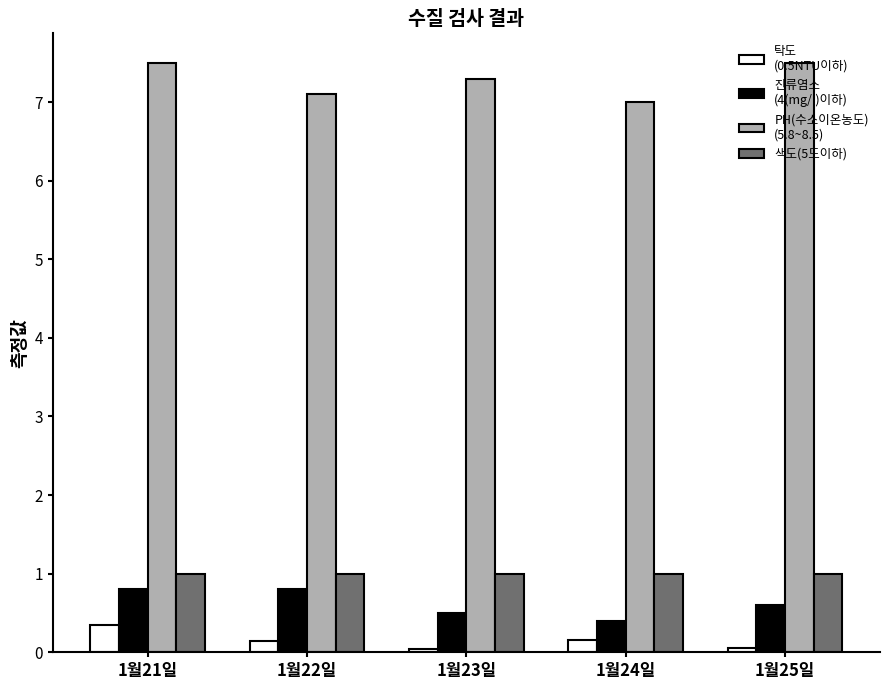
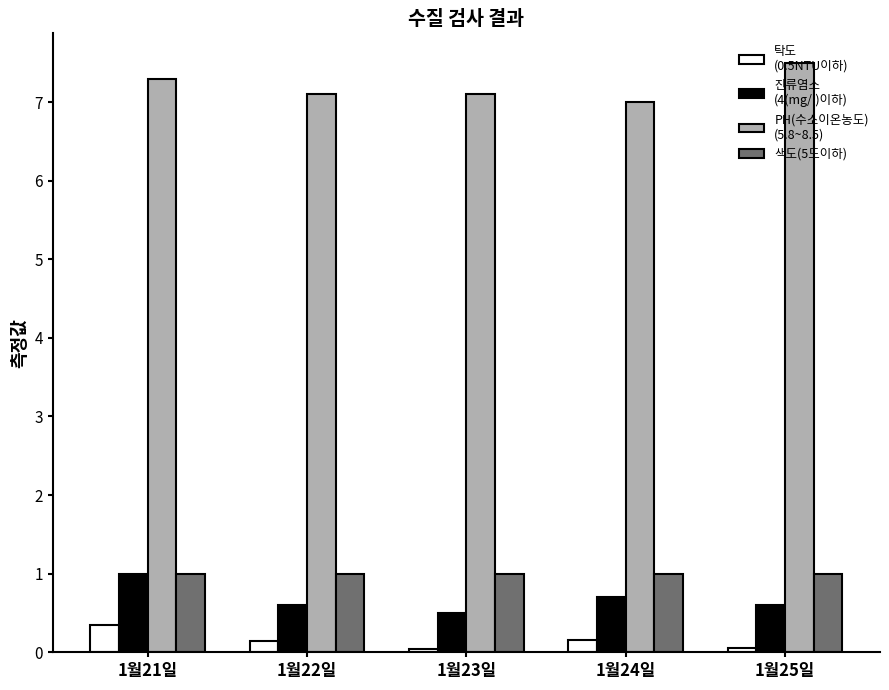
잔류염소 (4(mg/l)이하), 1월21일: 0.8 -> 1.0
PH(수소이온농도) (5.8~8.5), 1월21일: 7.5 -> 7.3
잔류염소 (4(mg/l)이하), 1월22일: 0.8 -> 0.6
PH(수소이온농도) (5.8~8.5), 1월23일: 7.3 -> 7.1
잔류염소 (4(mg/l)이하), 1월24일: 0.4 -> 0.7
